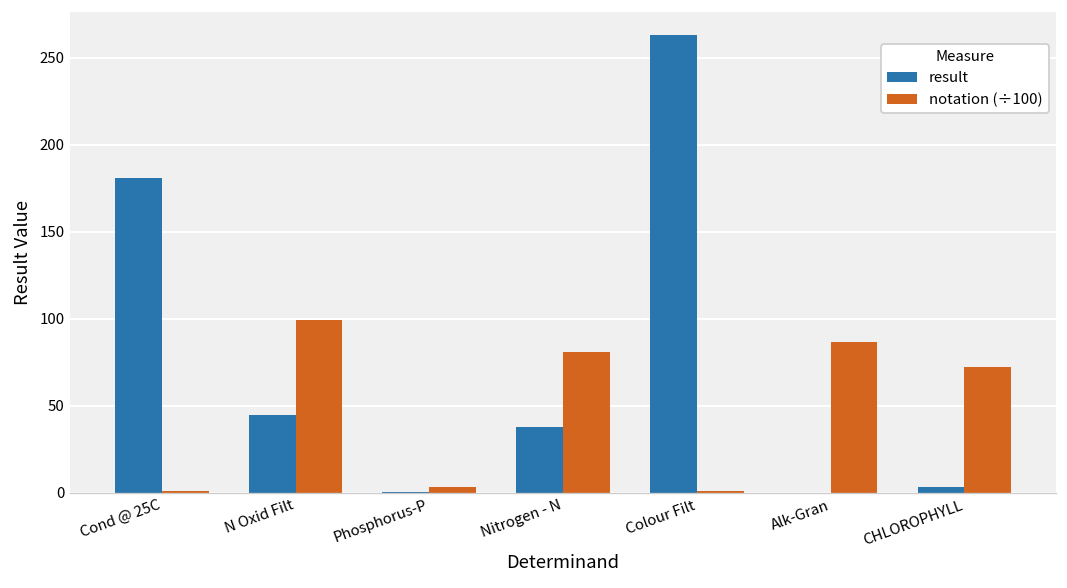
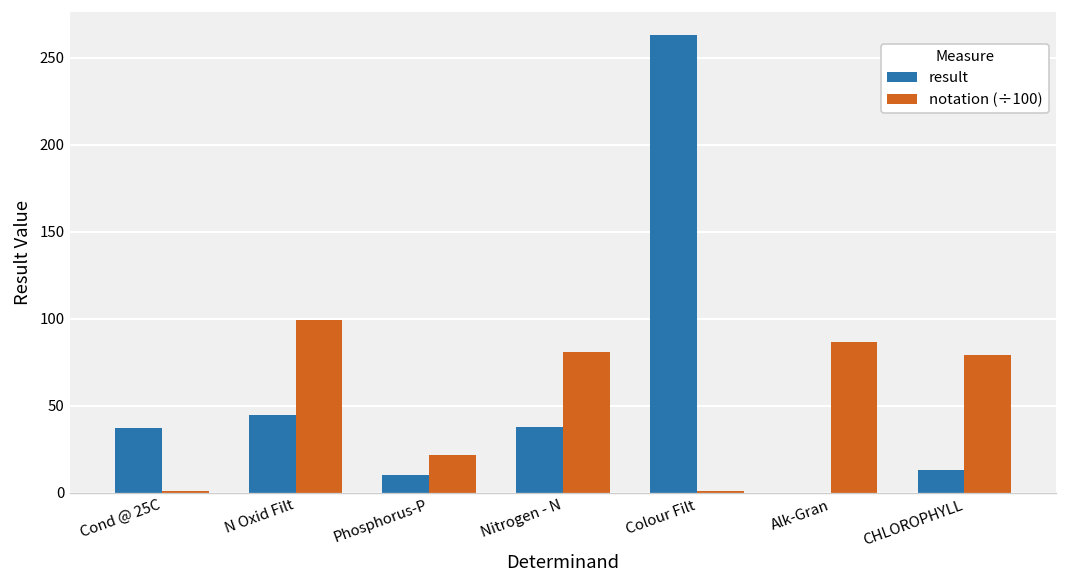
result, Cond @ 25C: 181 -> 37
result, Phosphorus-P: 0 -> 10
notation (÷100), Phosphorus-P: 3 -> 22
result, CHLOROPHYLL: 3 -> 13
notation (÷100), CHLOROPHYLL: 72 -> 79
